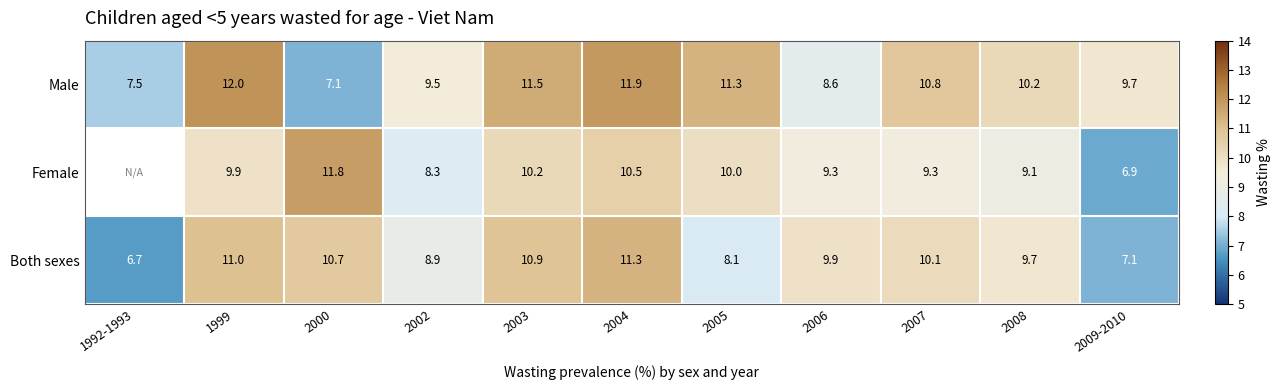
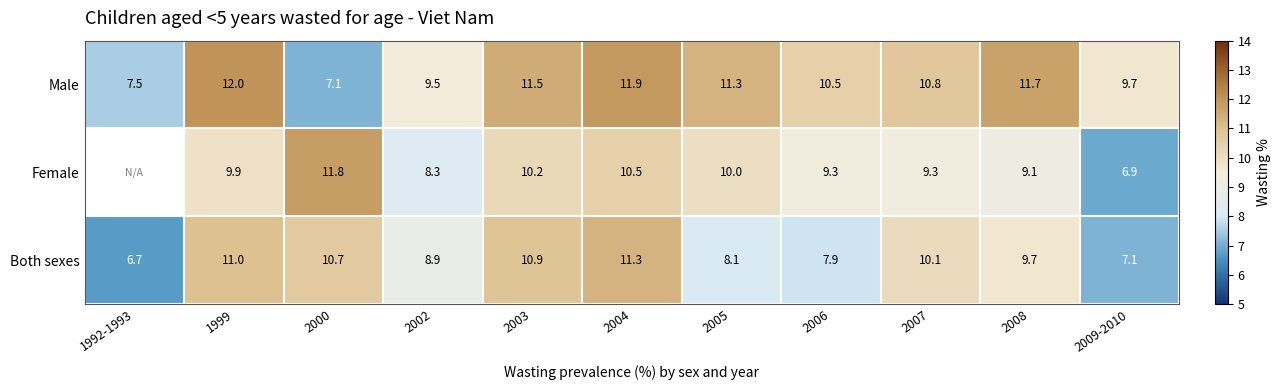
Male, 2006: 8.6 -> 10.5
Male, 2008: 10.2 -> 11.7
Both sexes, 2006: 9.9 -> 7.9
